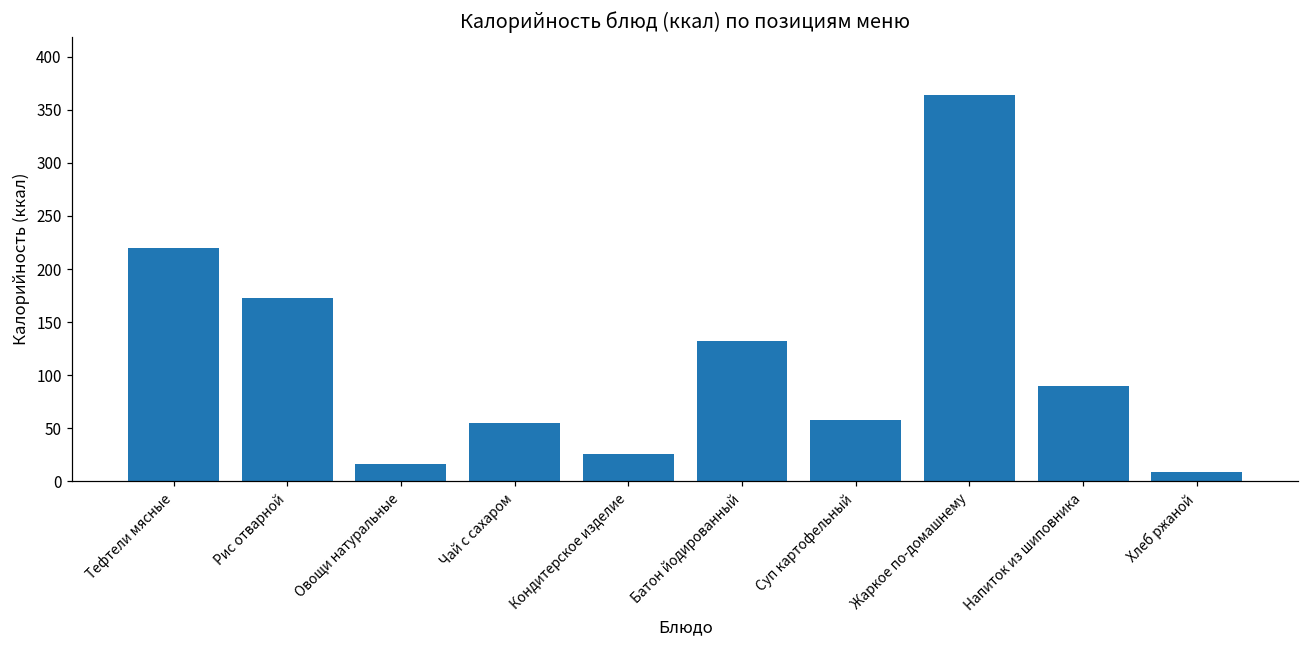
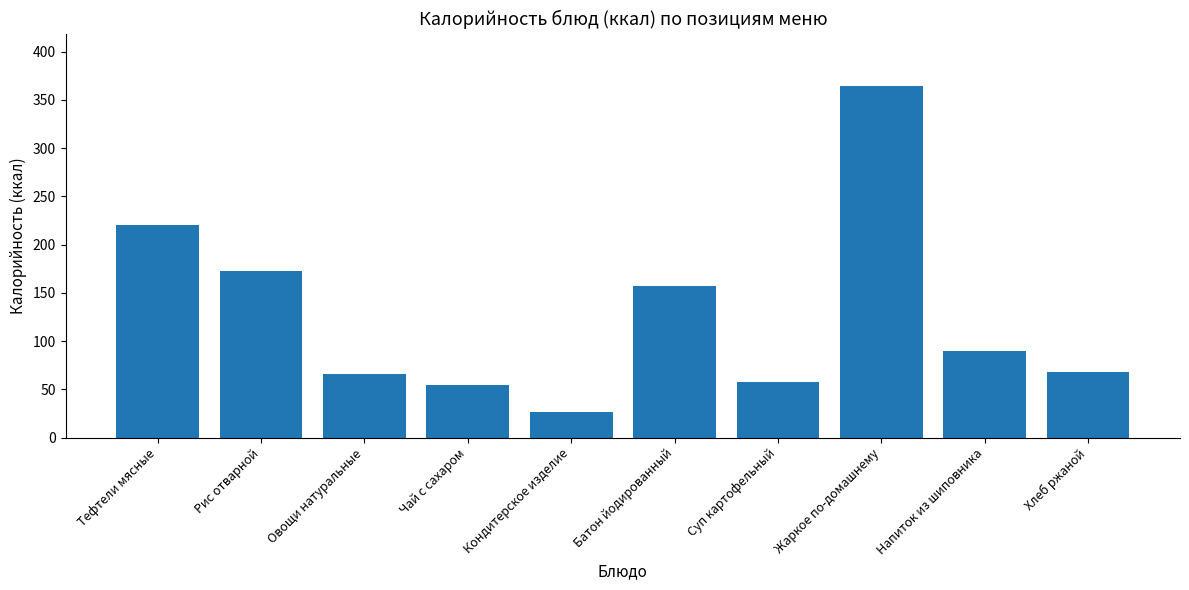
Овощи натуральные: 20 -> 70
Батон йодированный: 130 -> 160
Хлеб ржаной: 10 -> 70
